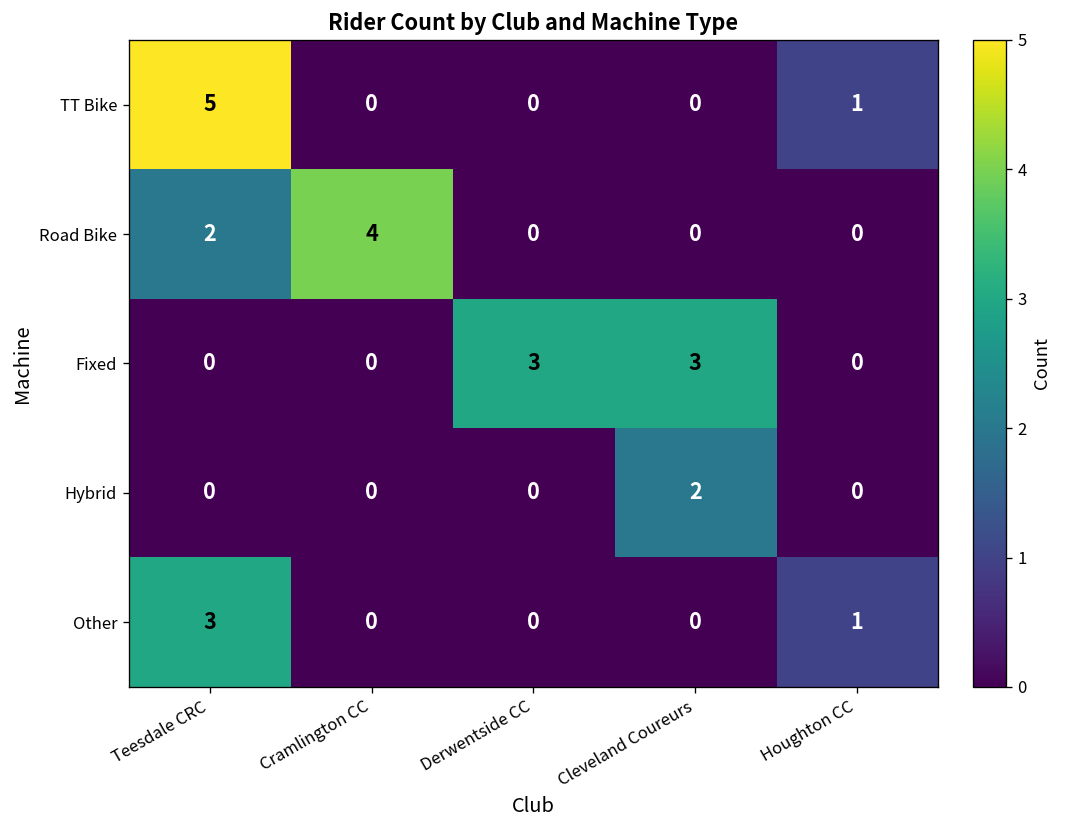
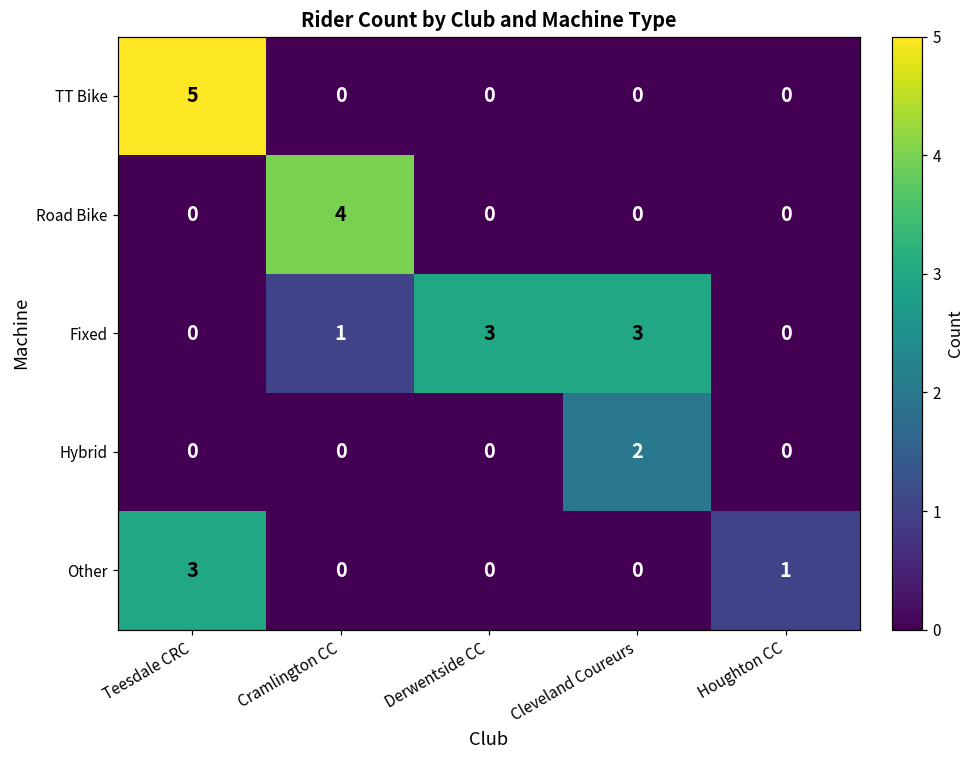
TT Bike, Houghton CC: 1 -> 0
Road Bike, Teesdale CRC: 2 -> 0
Fixed, Cramlington CC: 0 -> 1
